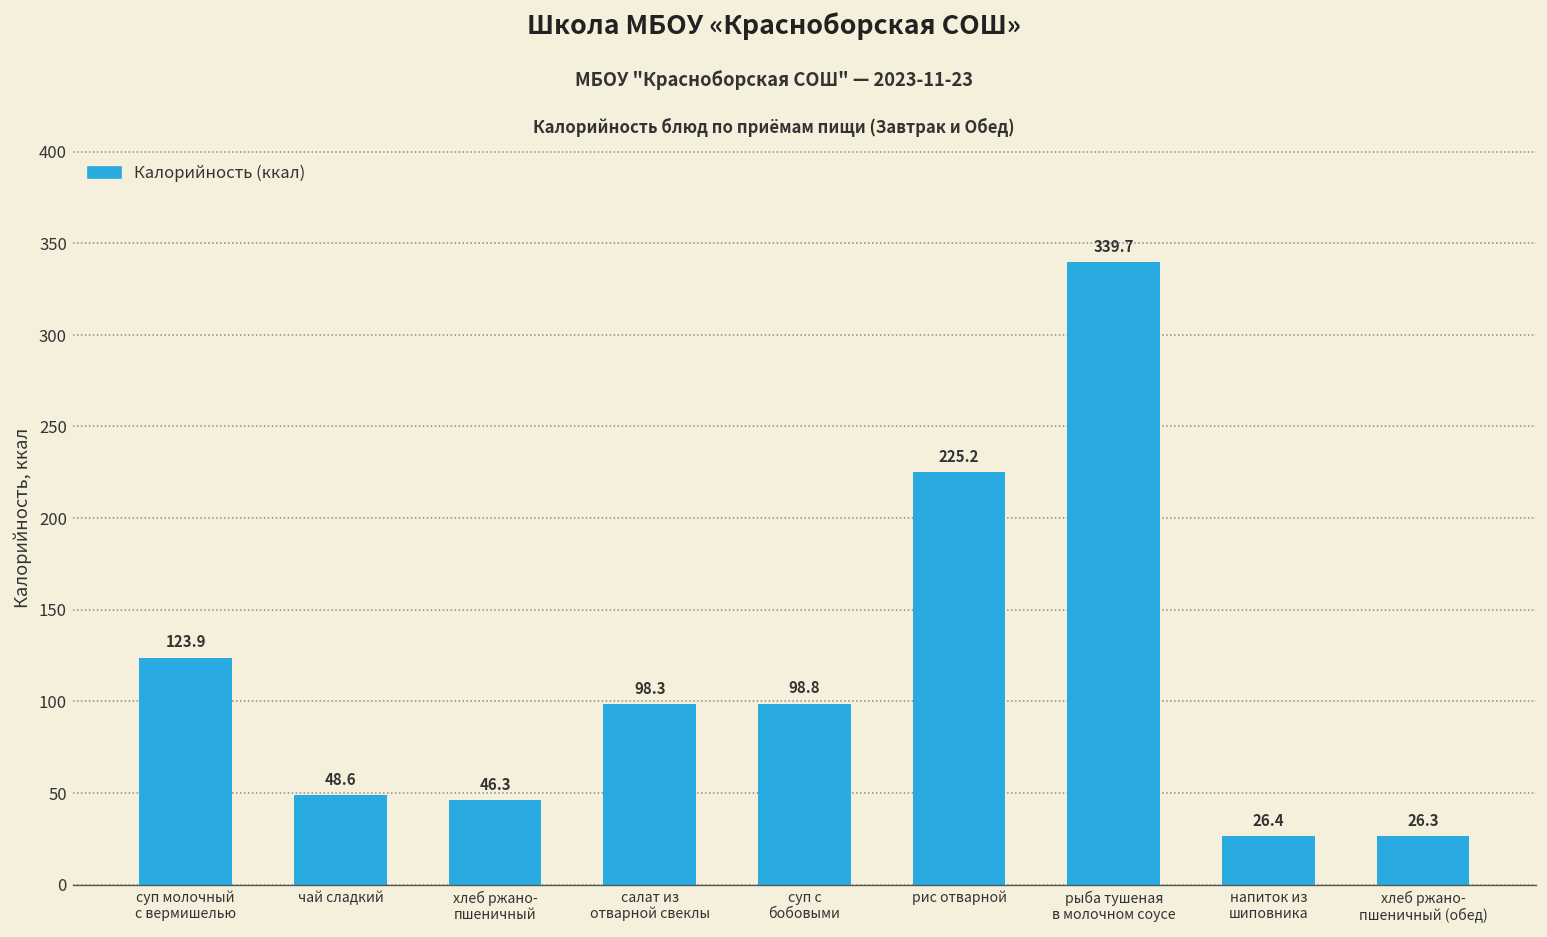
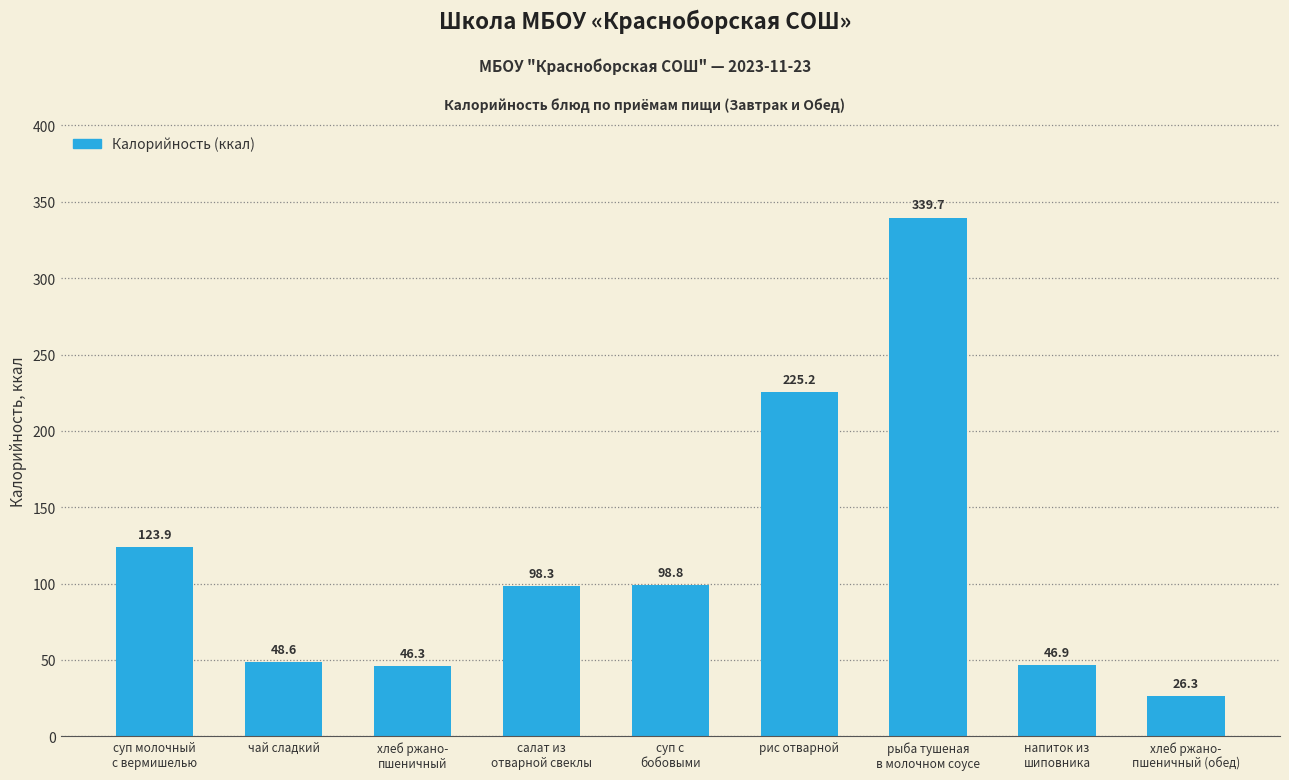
напиток из шиповника: 26.4 -> 46.9
